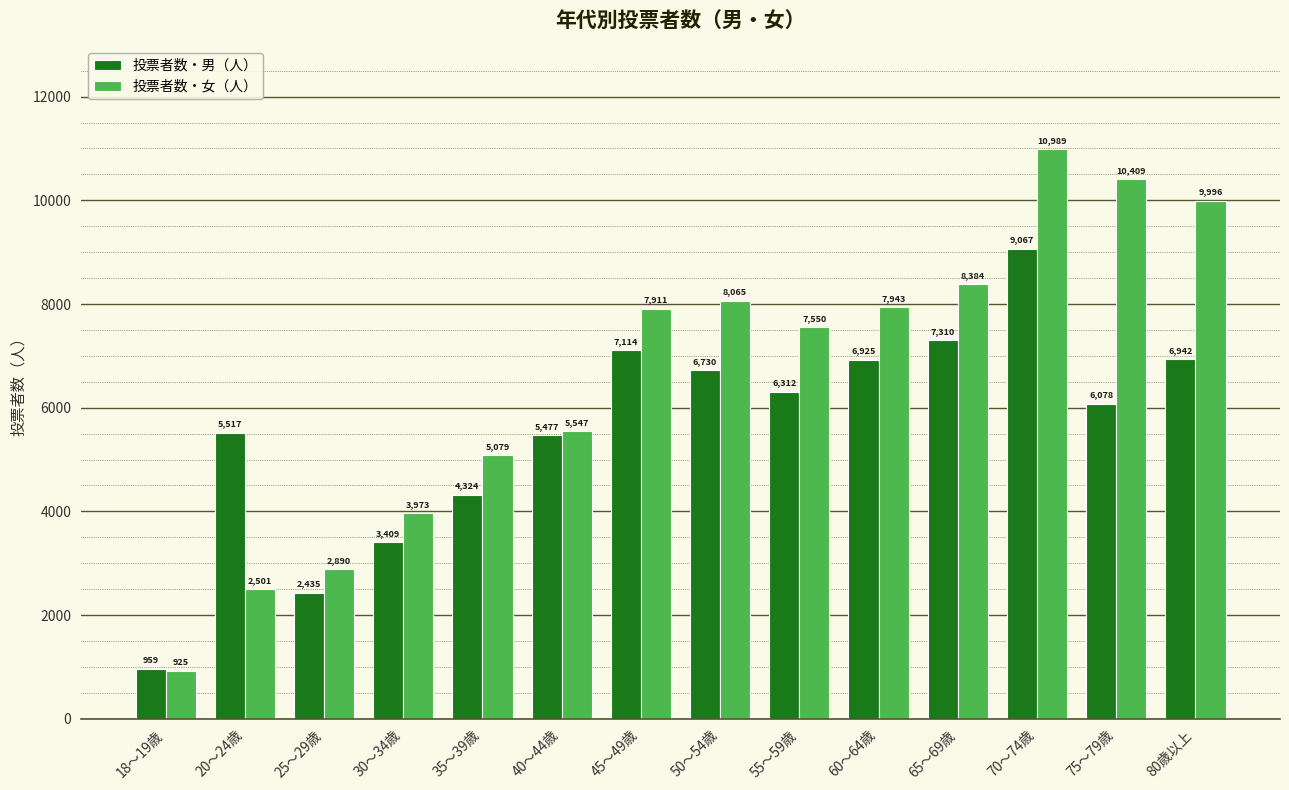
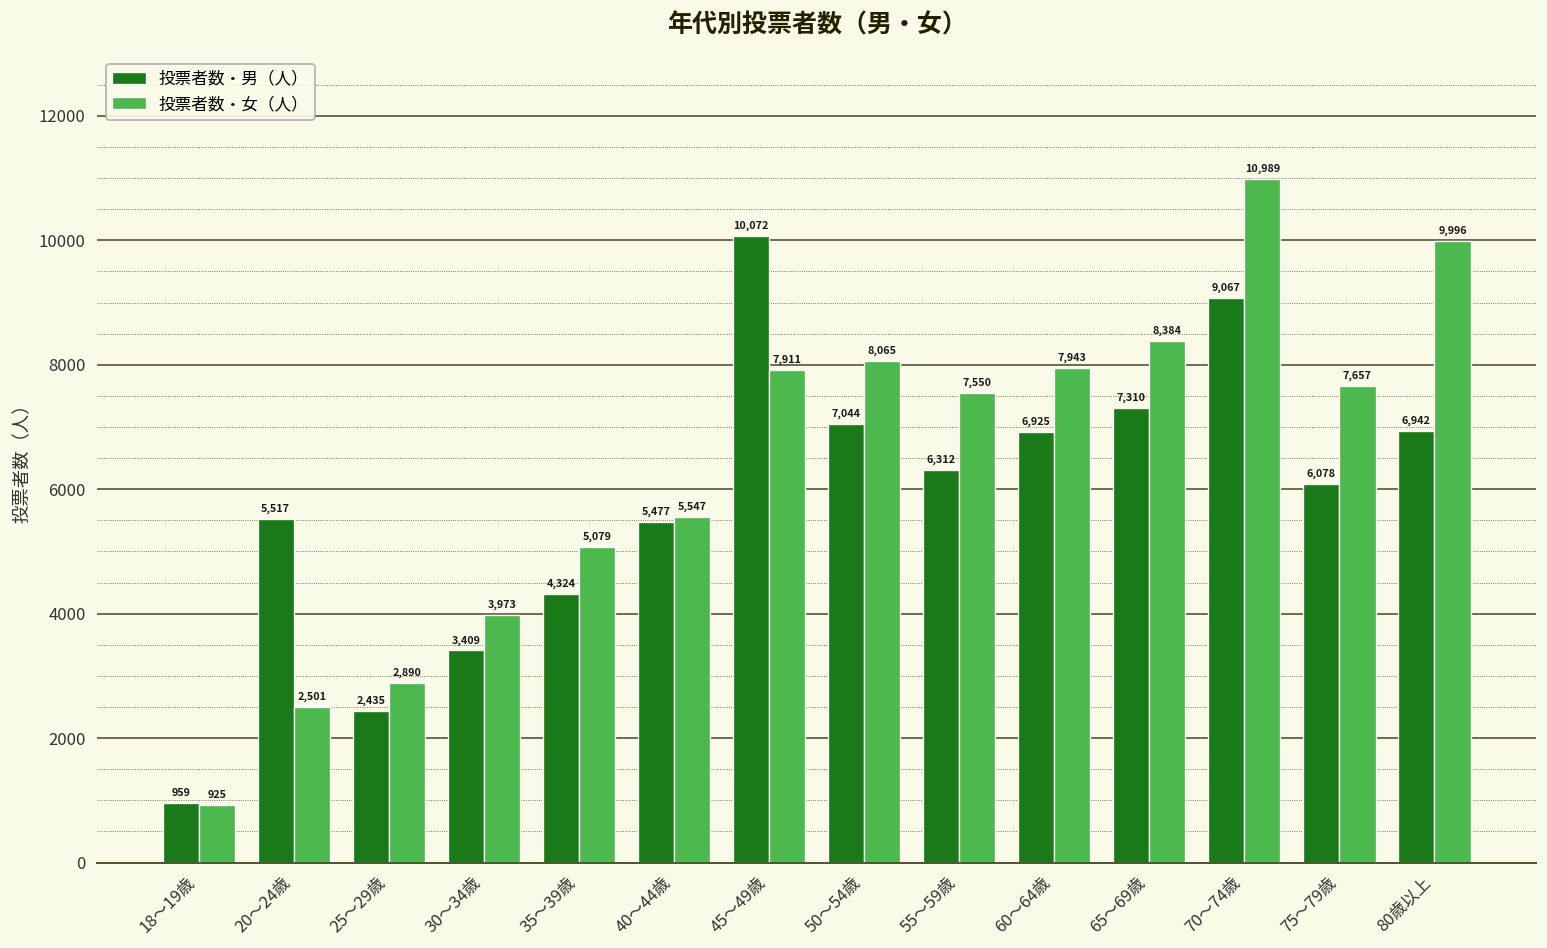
投票者数・男（人）, 45～49歳: 7,114 -> 10,072
投票者数・男（人）, 50～54歳: 6,730 -> 7,044
投票者数・女（人）, 75～79歳: 10,409 -> 7,657
